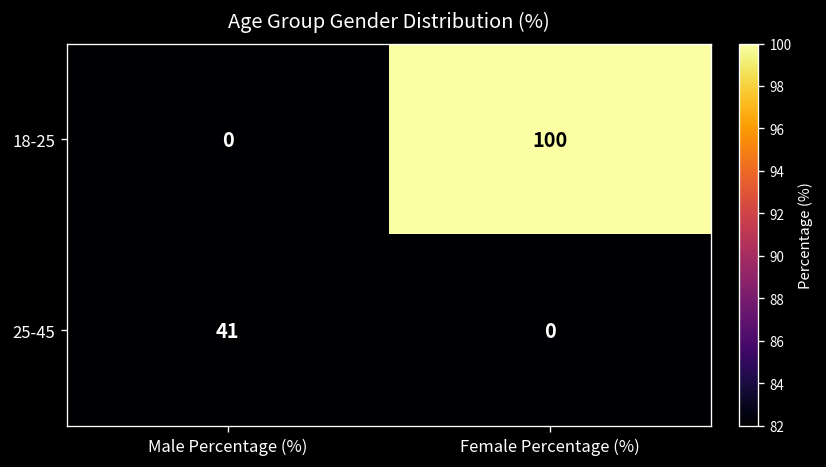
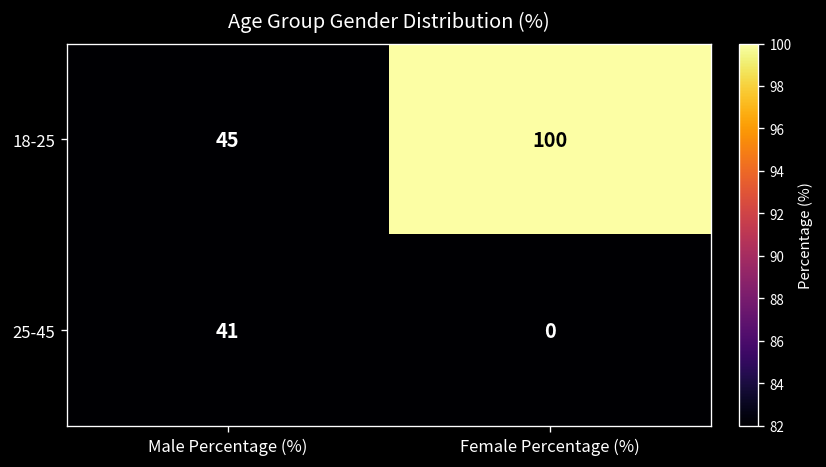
18-25, Male Percentage (%): 0 -> 45
